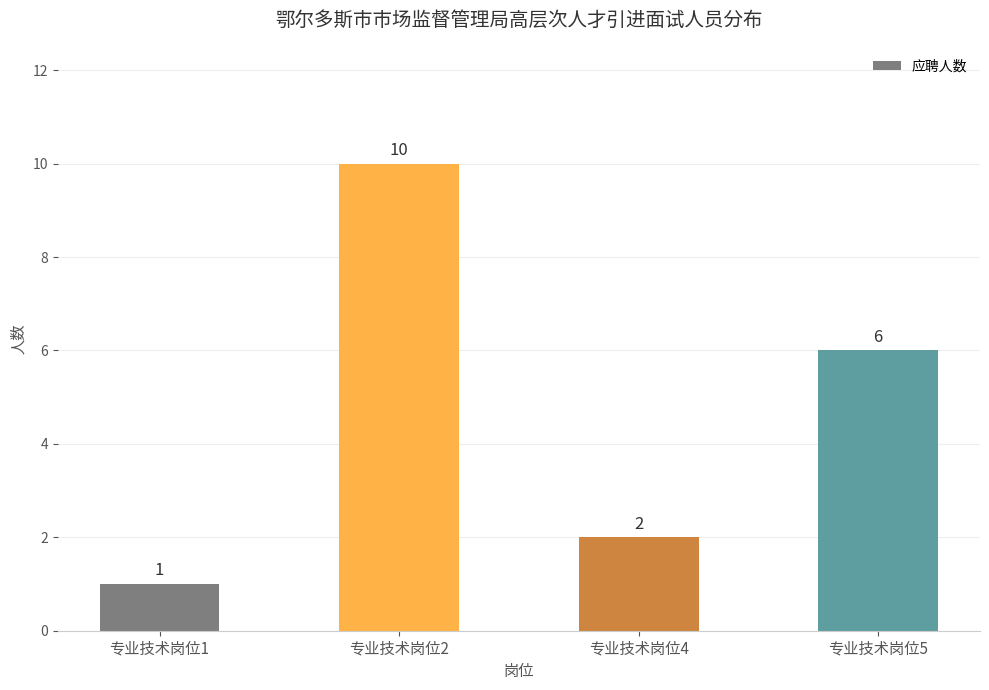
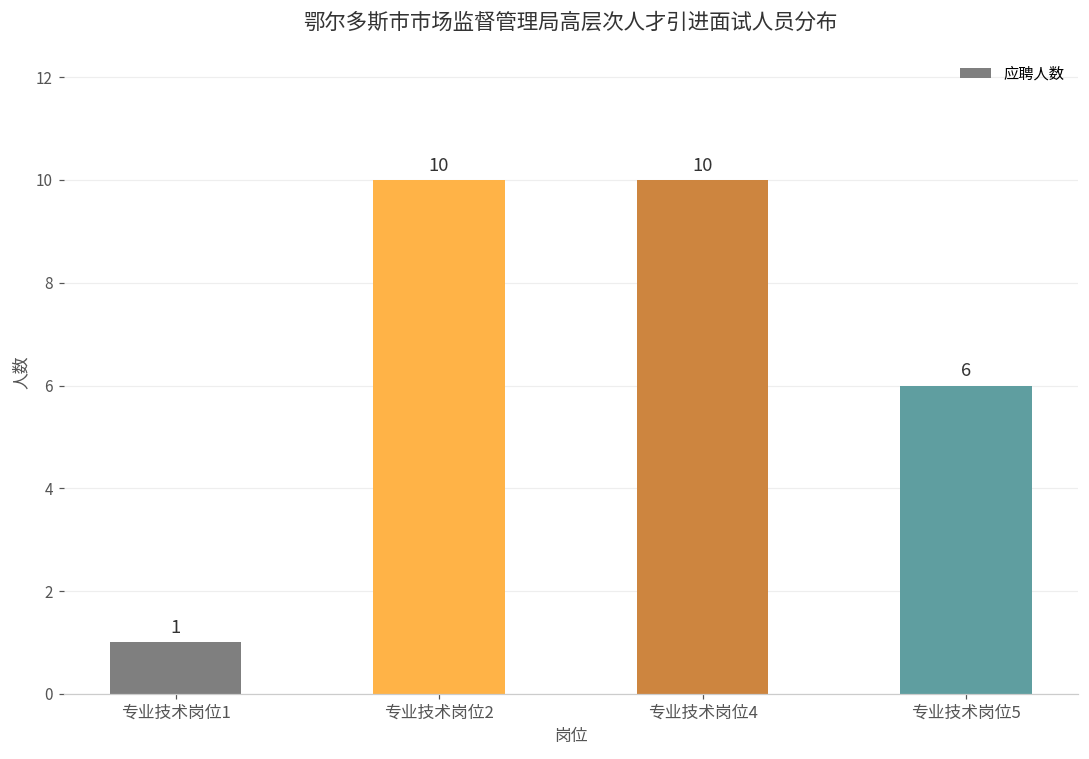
专业技术岗位4: 2 -> 10
